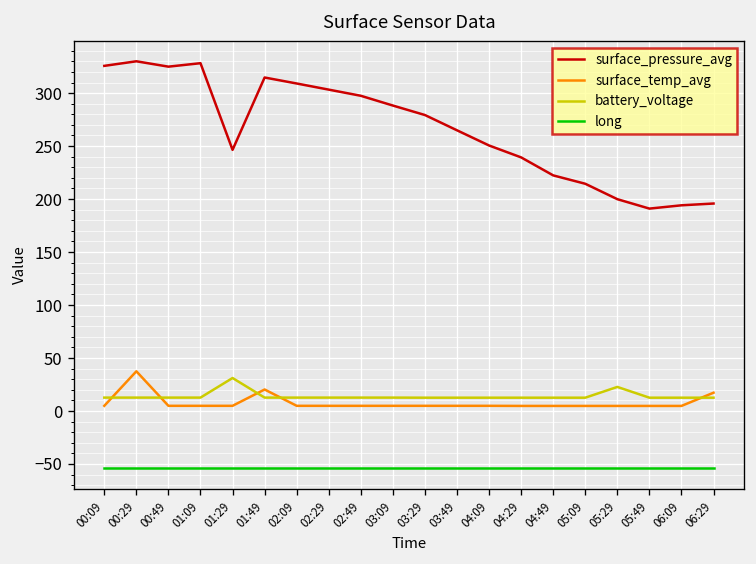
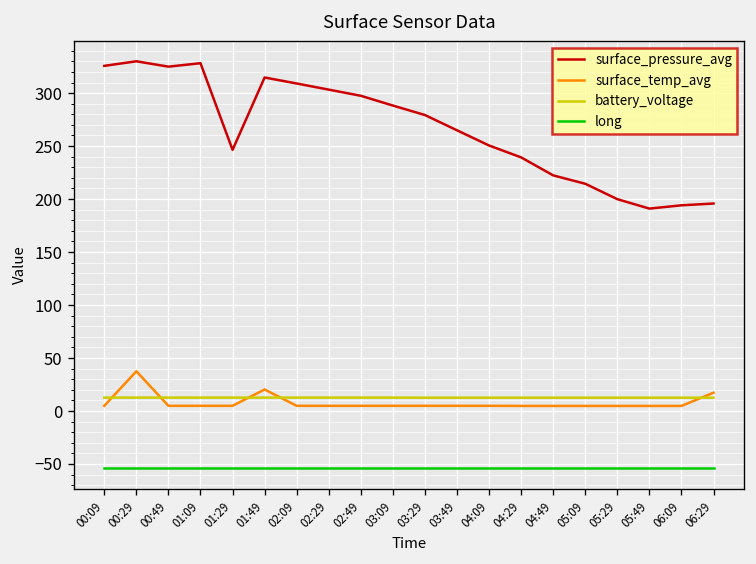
battery_voltage, 01:29: 30 -> 10
battery_voltage, 05:29: 20 -> 10
